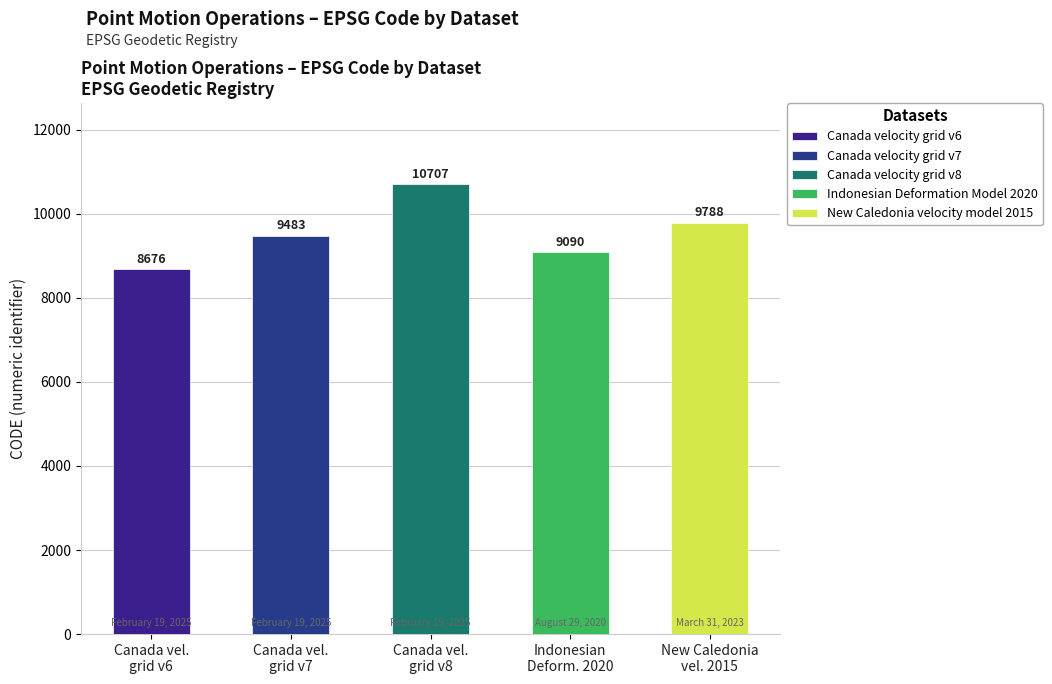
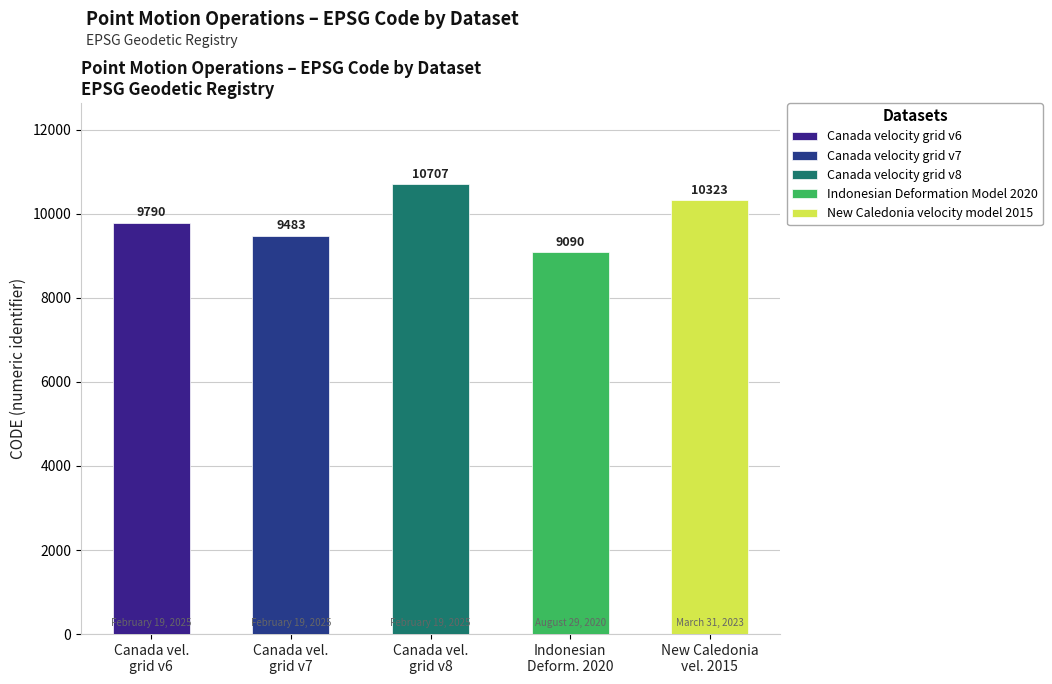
Canada vel. grid v6: 8676 -> 9790
New Caledonia vel. 2015: 9788 -> 10323
